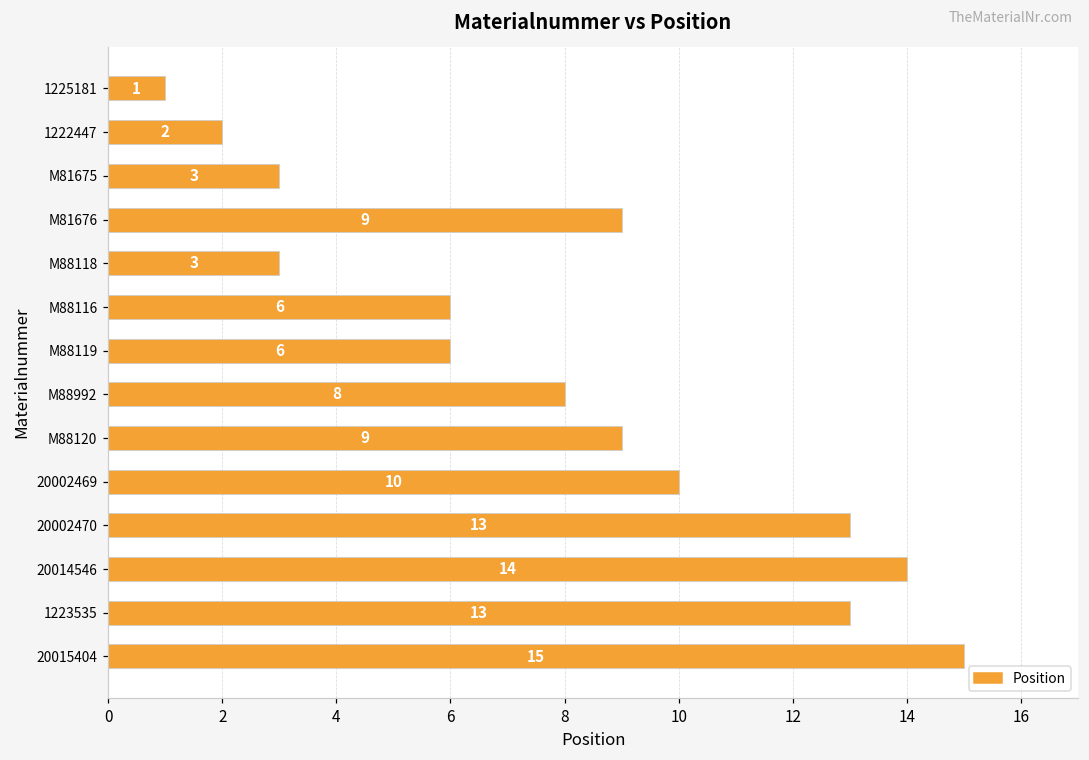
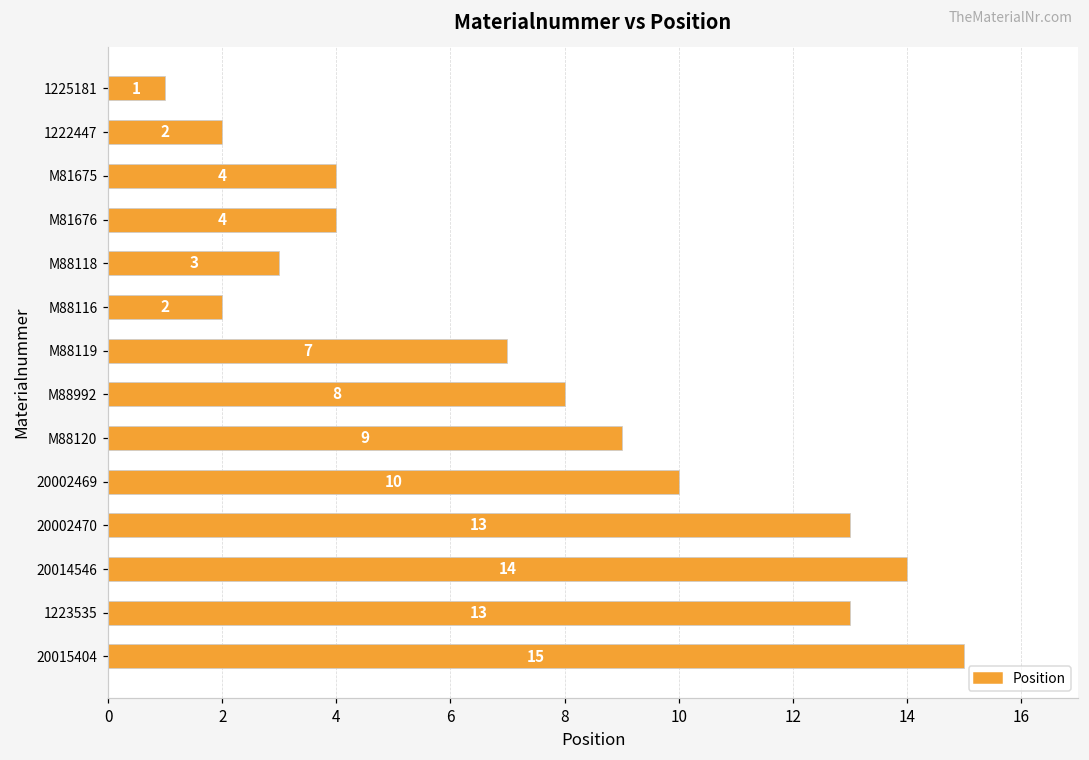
M81675: 3 -> 4
M81676: 9 -> 4
M88116: 6 -> 2
M88119: 6 -> 7
